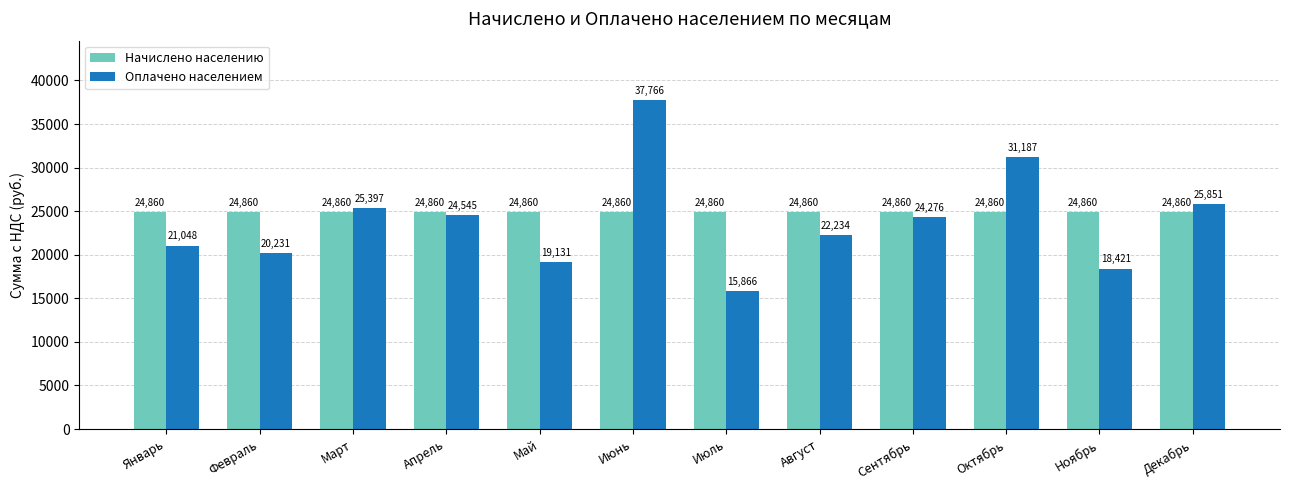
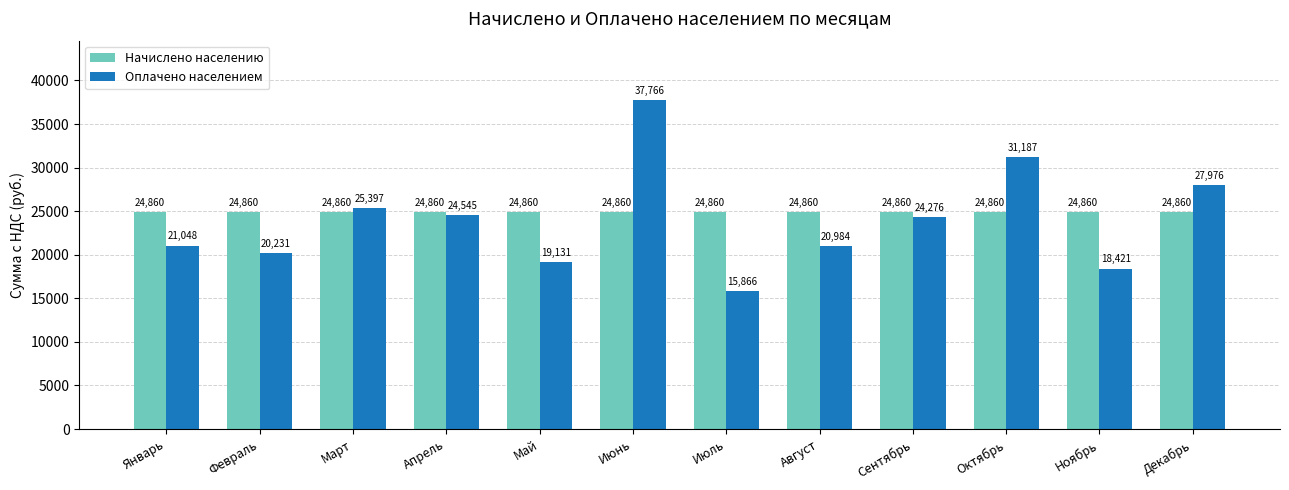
Оплачено населением, Август: 22,234 -> 20,984
Оплачено населением, Декабрь: 25,851 -> 27,976
